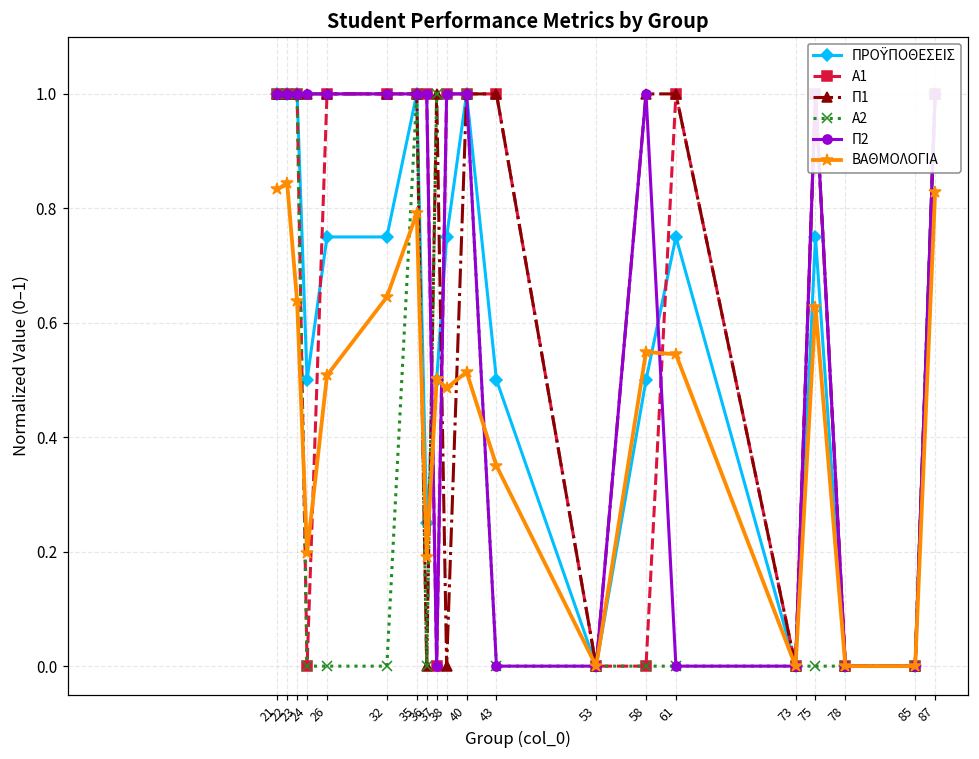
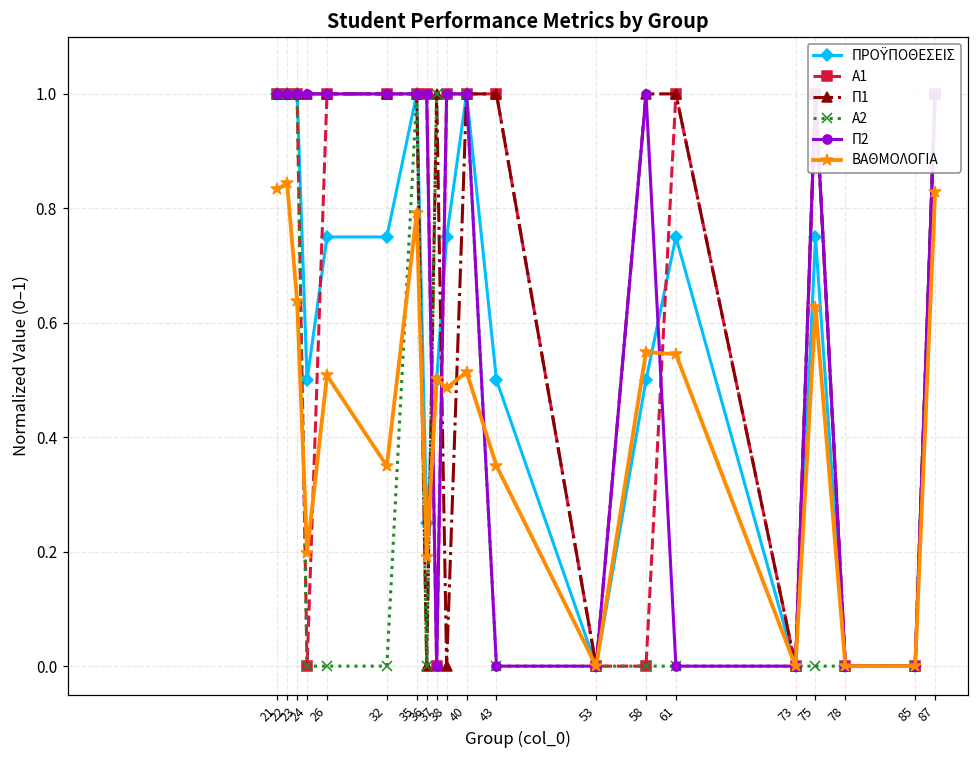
ΒΑΘΜΟΛΟΓΙΑ, 32: 0.65 -> 0.35
